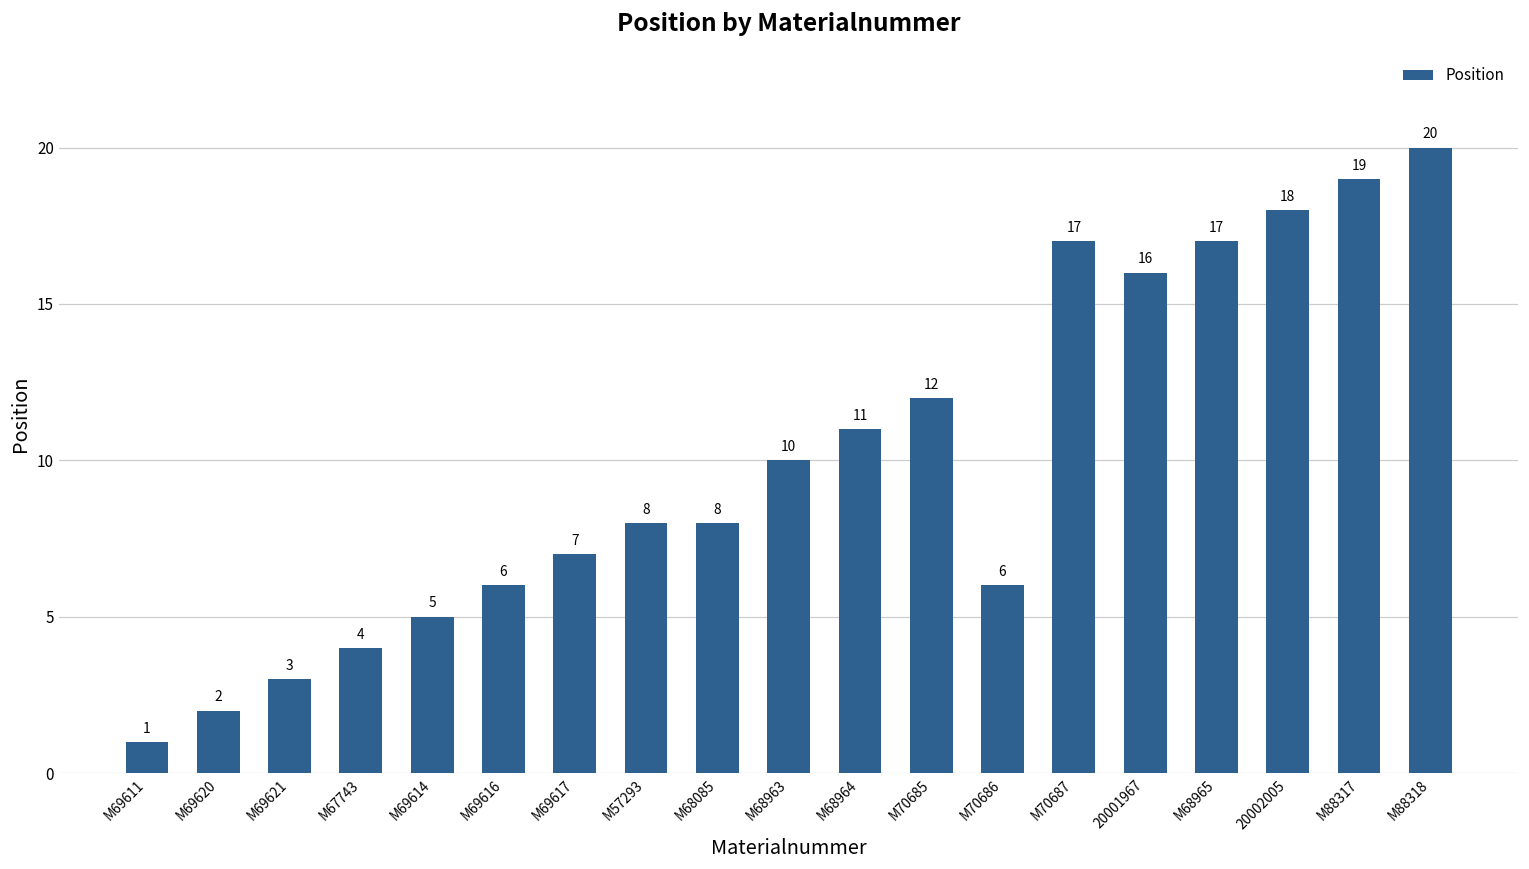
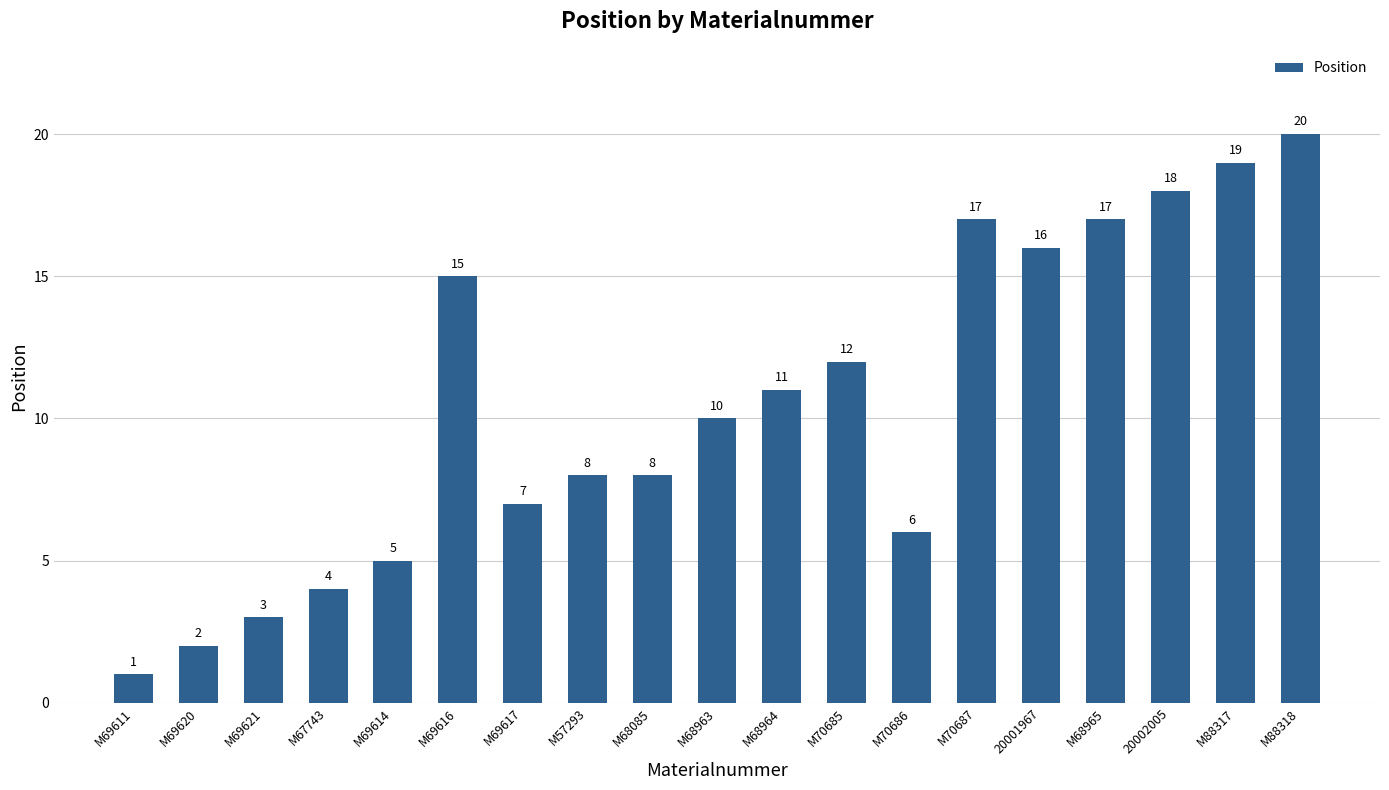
M69616: 6 -> 15
